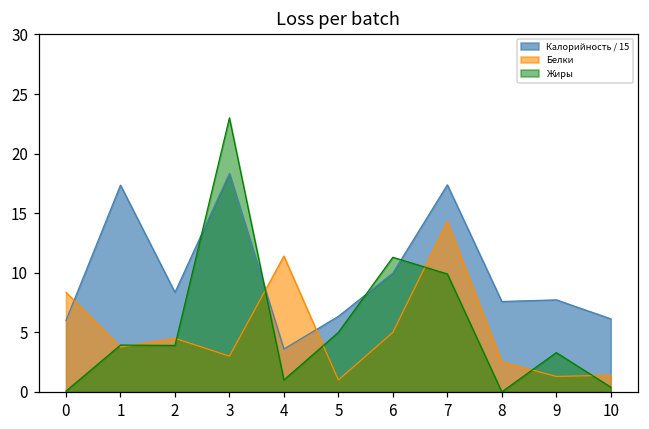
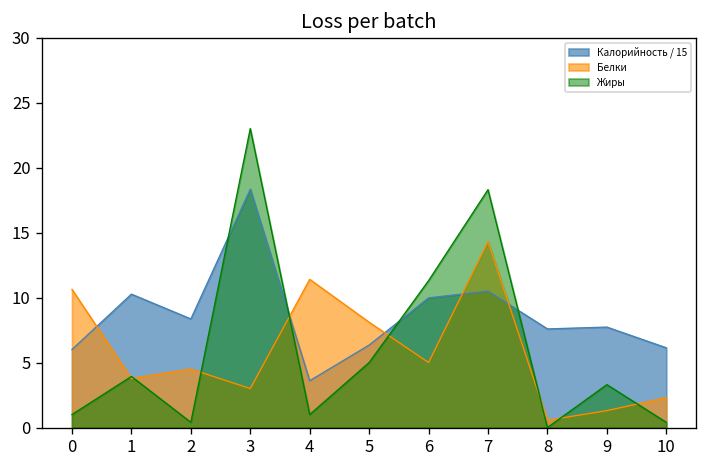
Белки, 0: 8.4 -> 10.6
Жиры, 0: 0.1 -> 1.0
Калорийность / 15, 1: 17.4 -> 10.3
Жиры, 2: 3.9 -> 0.4
Белки, 5: 1.0 -> 8.1
Калорийность / 15, 7: 17.4 -> 10.5
Жиры, 7: 9.9 -> 18.3
Белки, 8: 2.5 -> 0.6
Белки, 10: 1.4 -> 2.3
